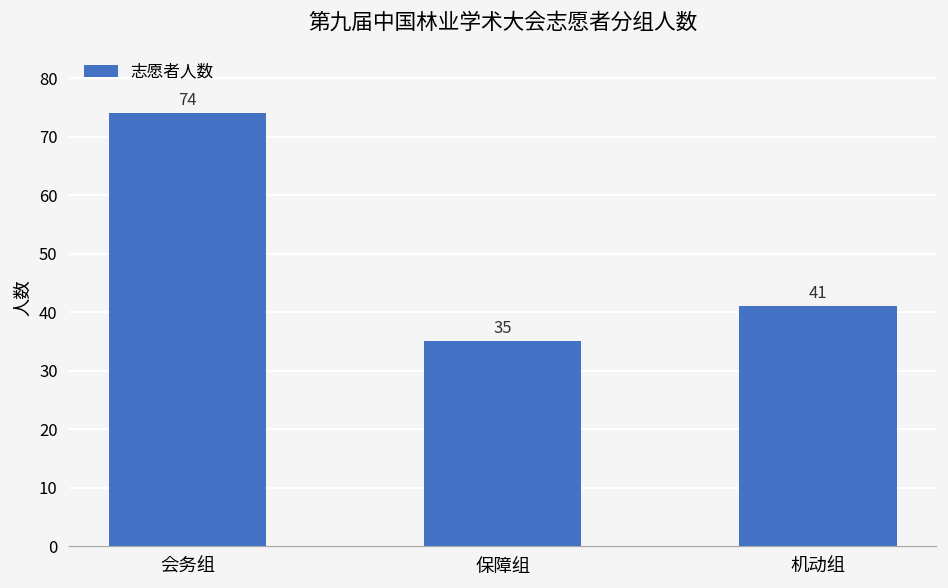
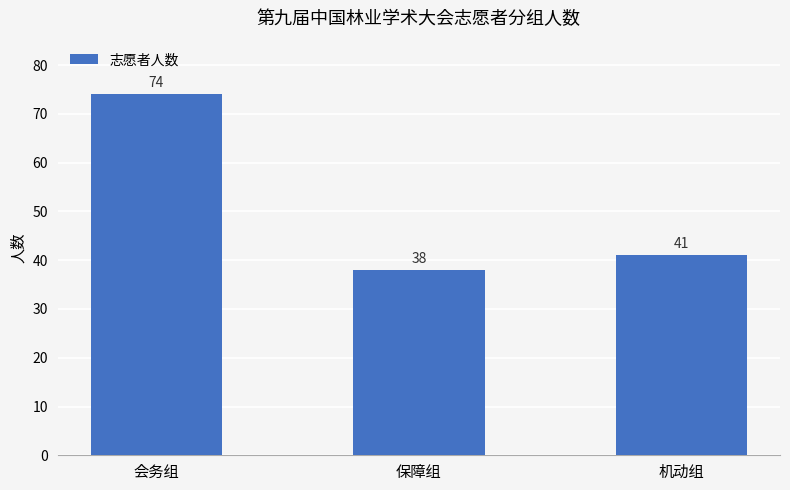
保障组: 35 -> 38
